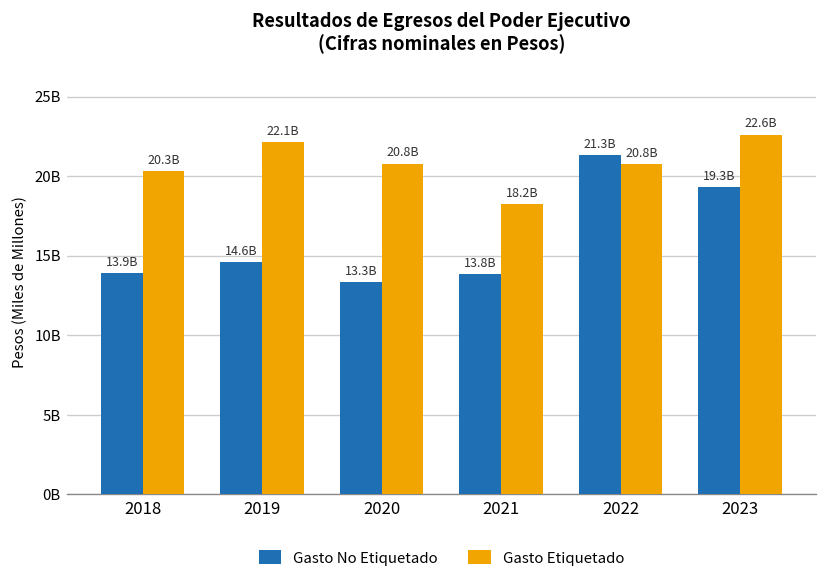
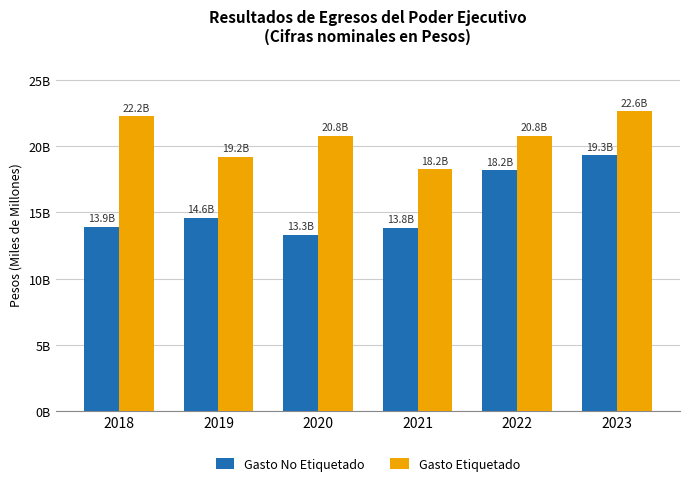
Gasto Etiquetado, 2018: 20.3B -> 22.2B
Gasto Etiquetado, 2019: 22.1B -> 19.2B
Gasto No Etiquetado, 2022: 21.3B -> 18.2B
